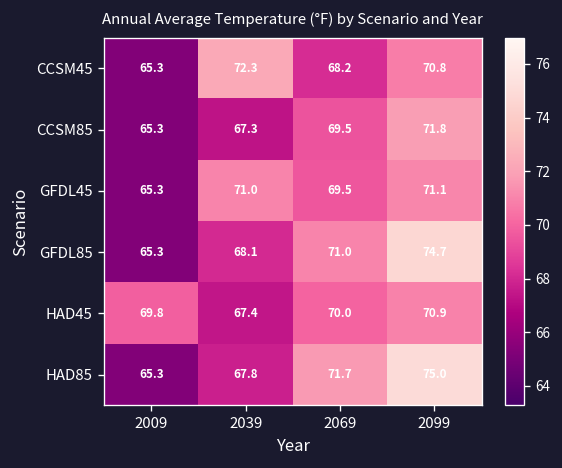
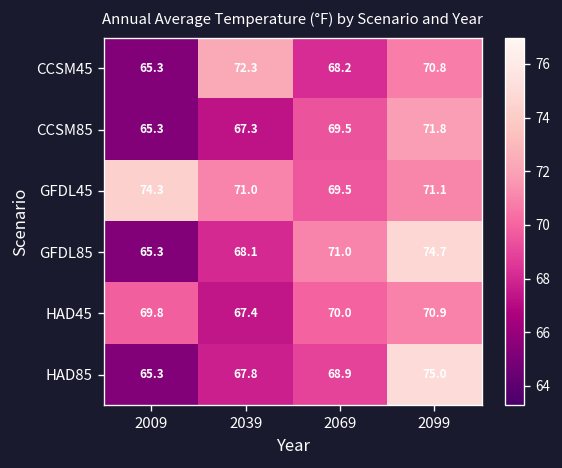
GFDL45, 2009: 65.3 -> 74.3
HAD85, 2069: 71.7 -> 68.9
